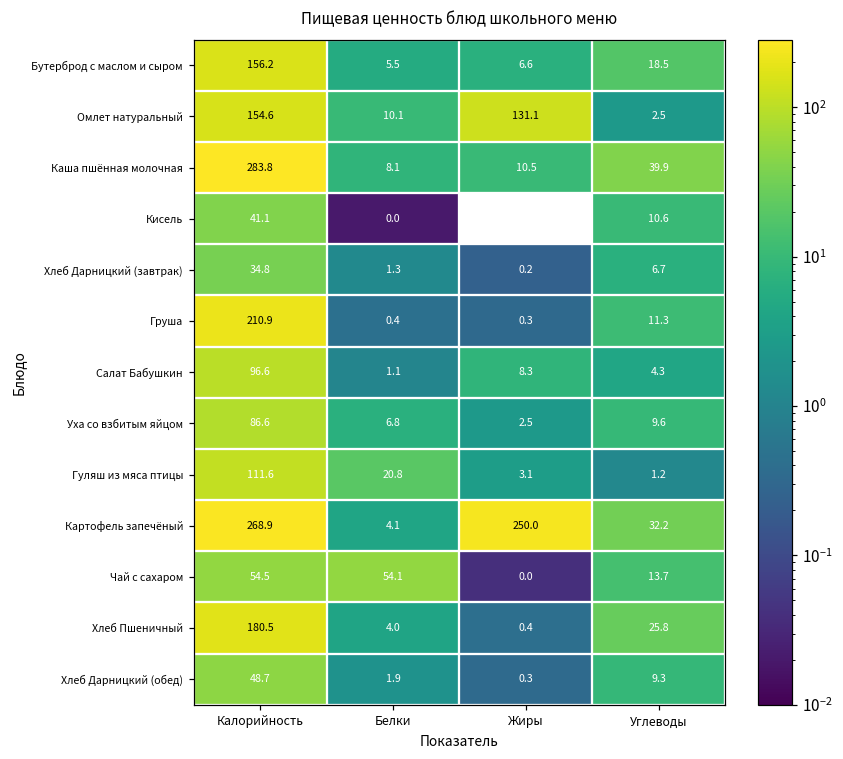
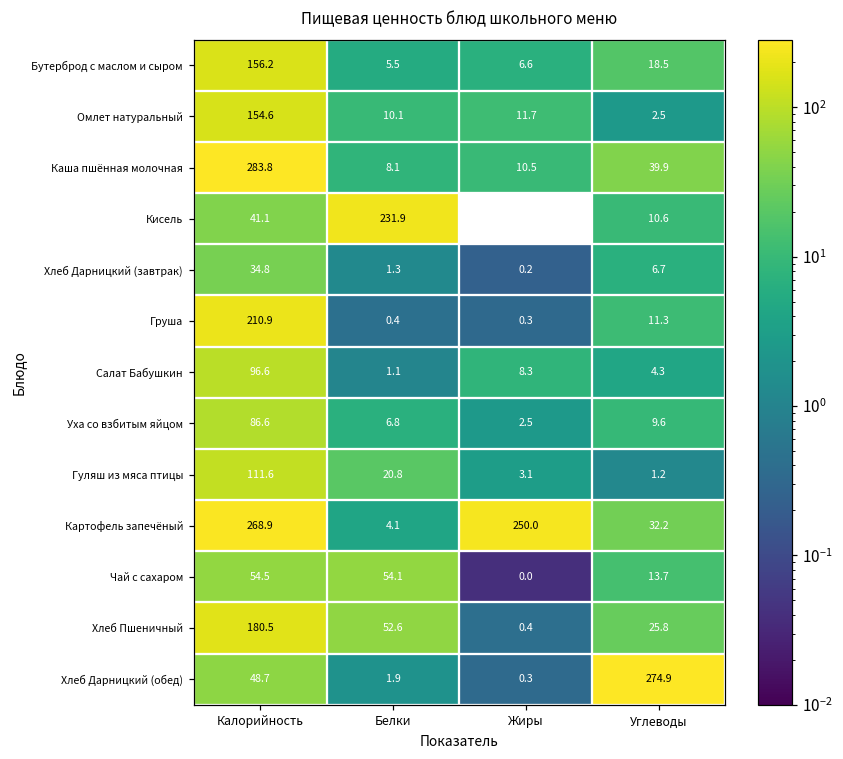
Омлет натуральный, Жиры: 131.1 -> 11.7
Кисель, Белки: 0.0 -> 231.9
Хлеб Пшеничный, Белки: 4.0 -> 52.6
Хлеб Дарницкий (обед), Углеводы: 9.3 -> 274.9
